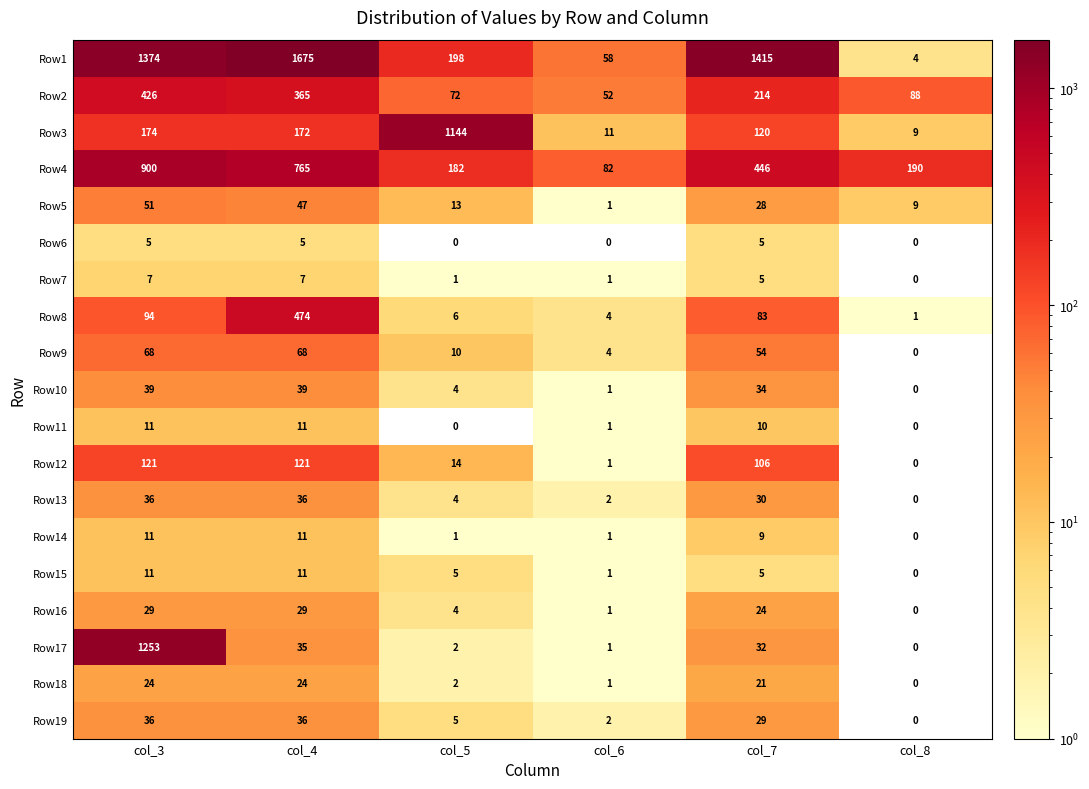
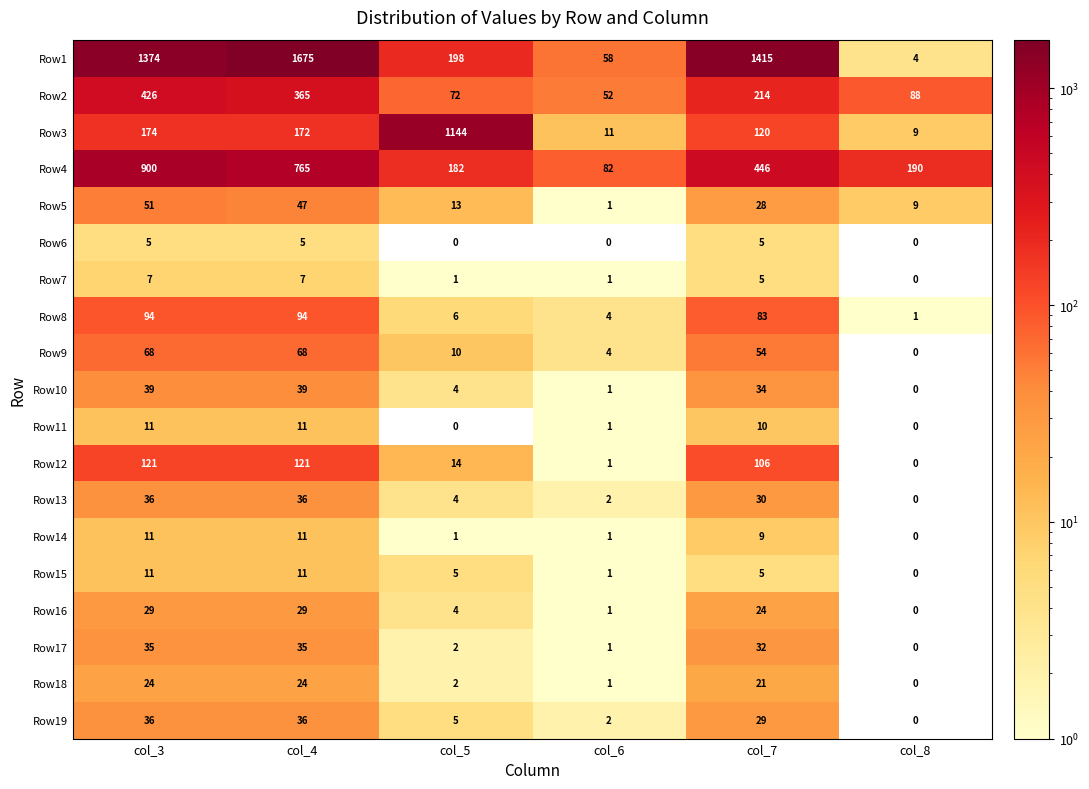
Row8, col_4: 474 -> 94
Row17, col_3: 1253 -> 35
